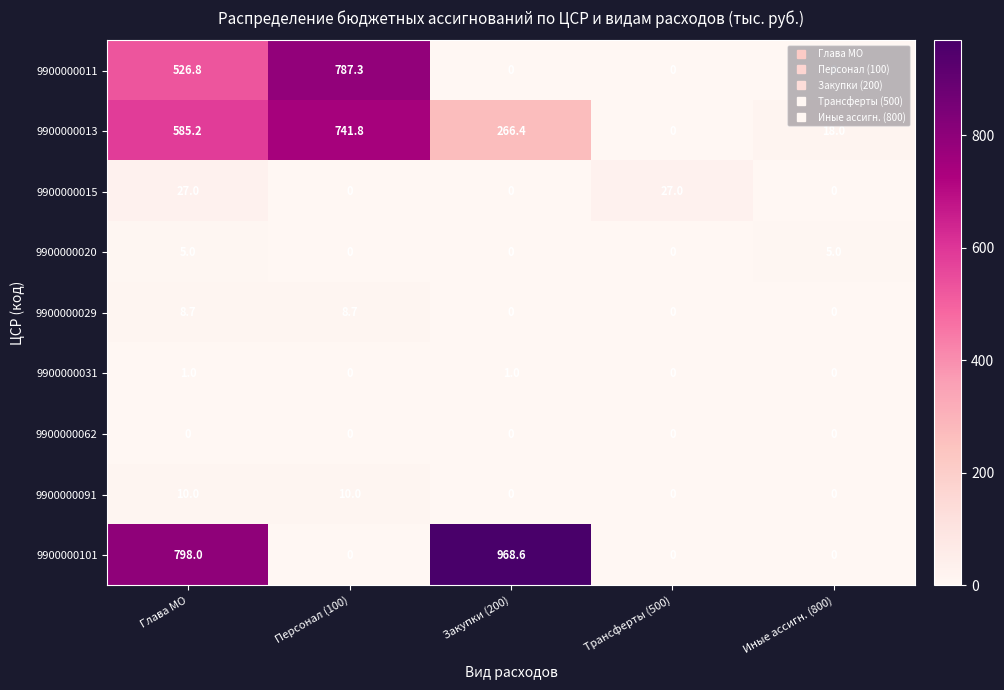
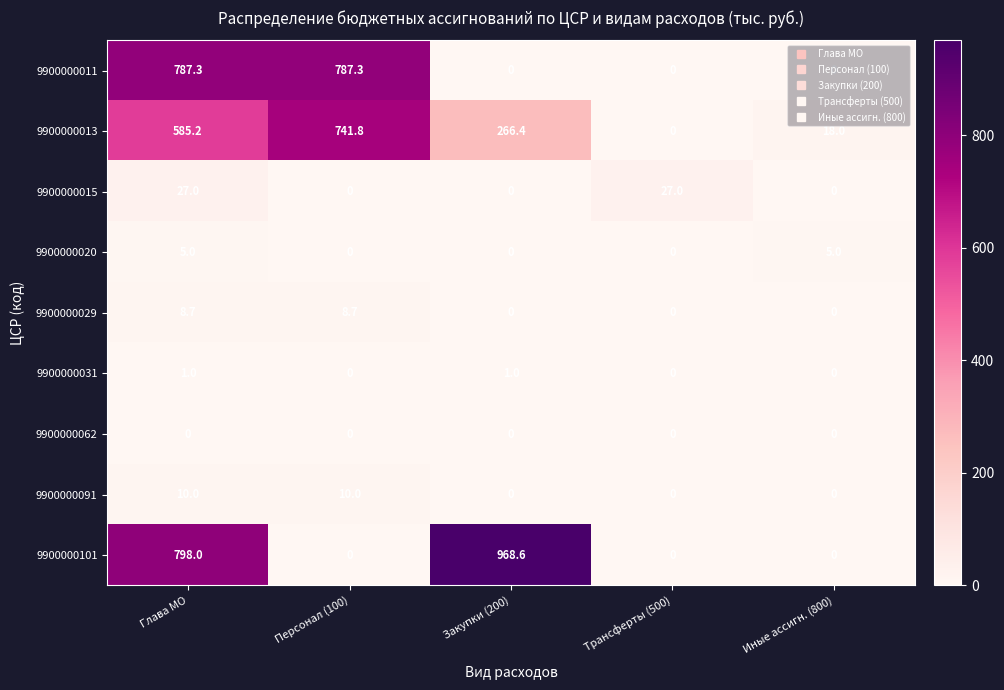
9900000011, Глава МО: 526.8 -> 787.3
